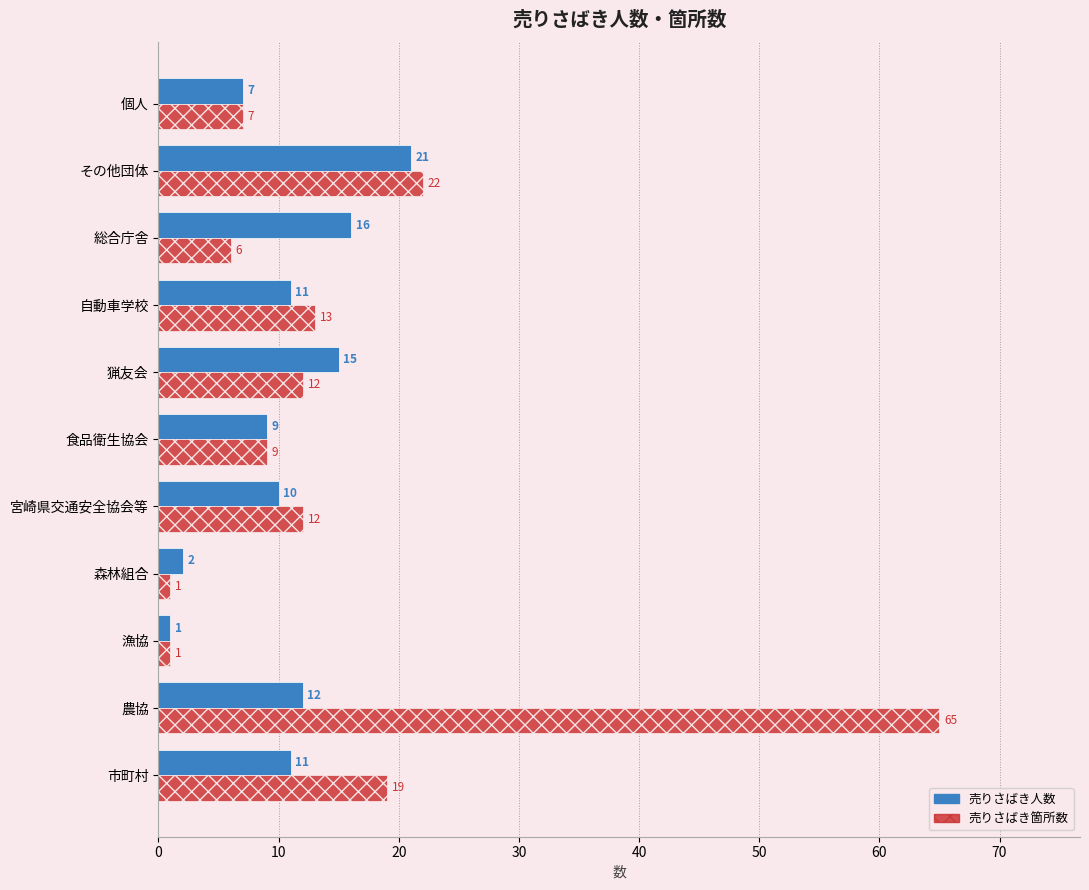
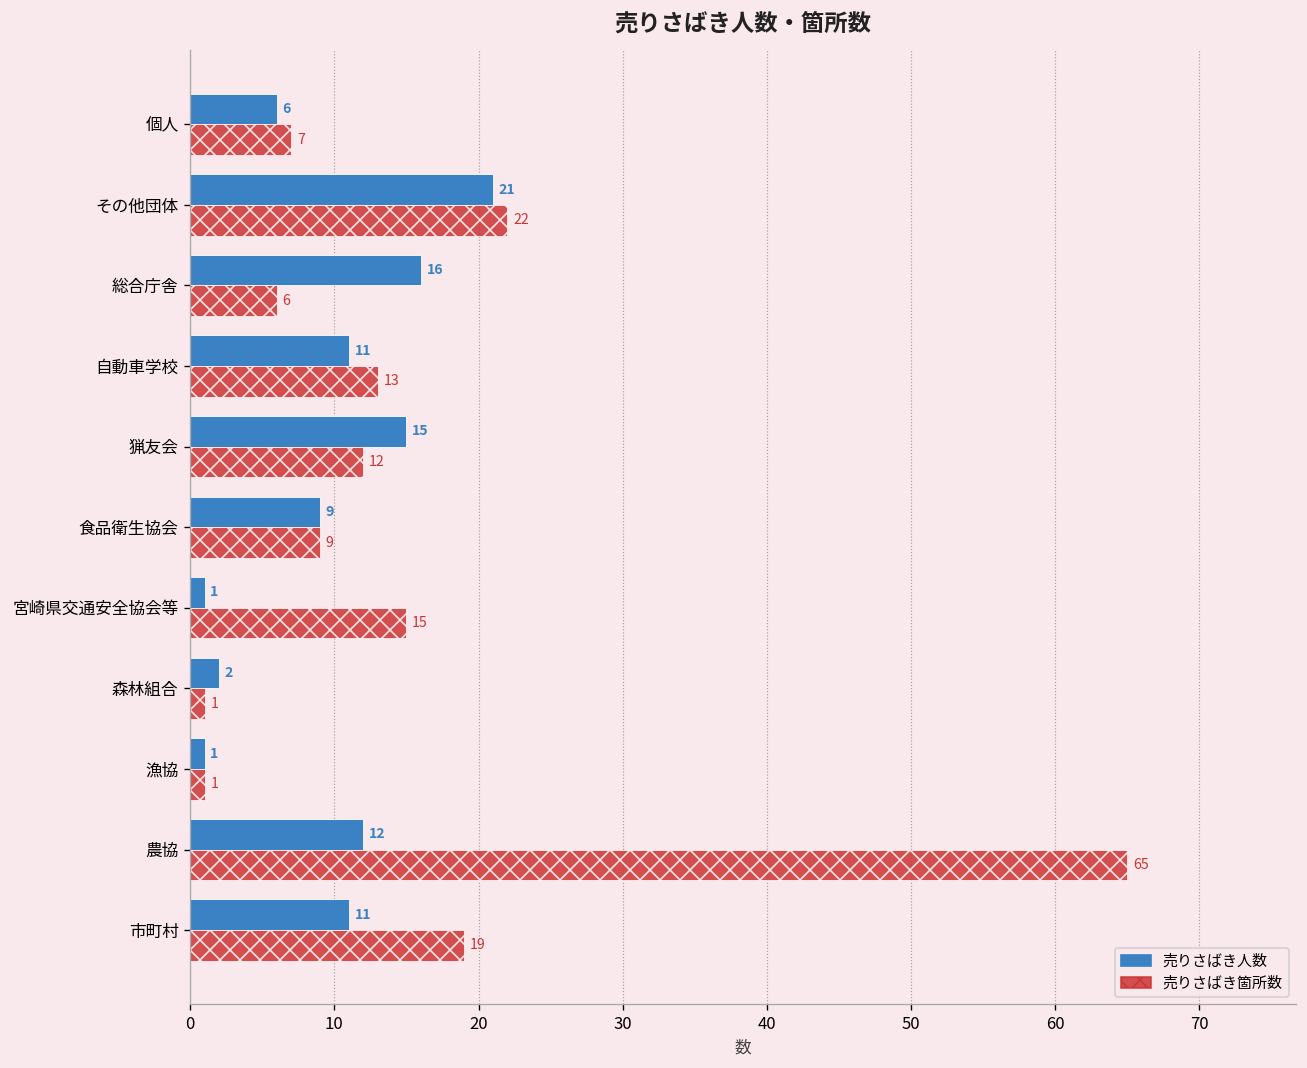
売りさばき人数, 個人: 7 -> 6
売りさばき人数, 宮崎県交通安全協会等: 10 -> 1
売りさばき箇所数, 宮崎県交通安全協会等: 12 -> 15
